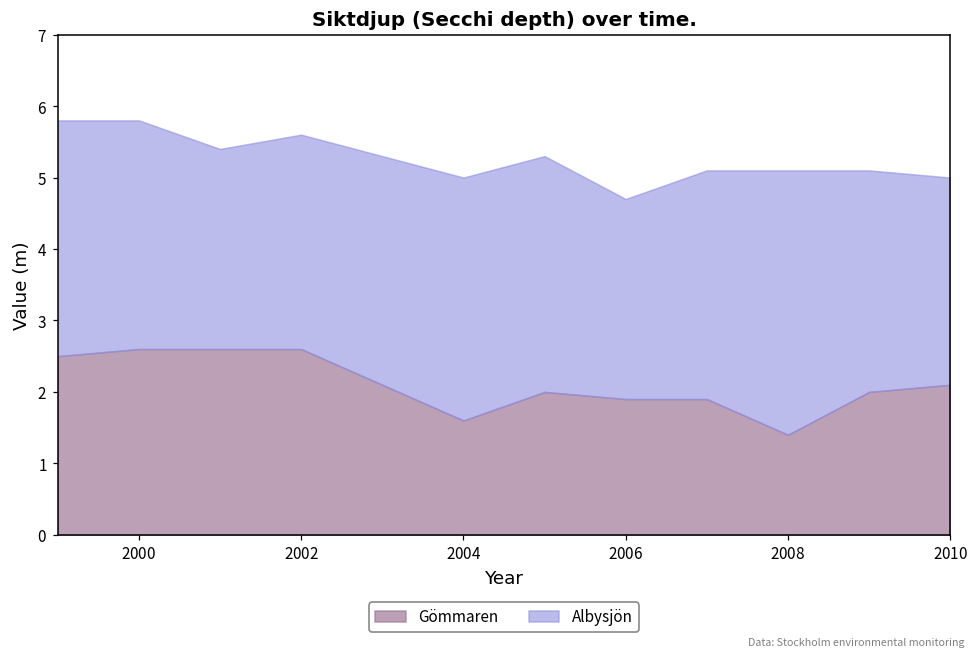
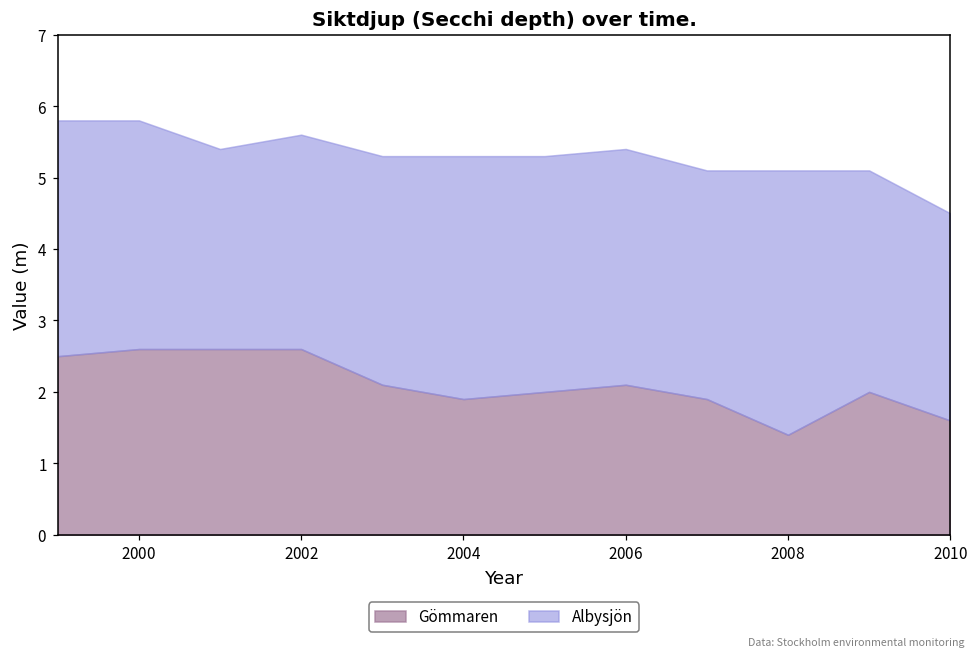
Gömmaren, 2004: 1.6 -> 1.9
Gömmaren, 2006: 1.9 -> 2.1
Albysjön, 2006: 2.8 -> 3.3
Gömmaren, 2010: 2.1 -> 1.6
